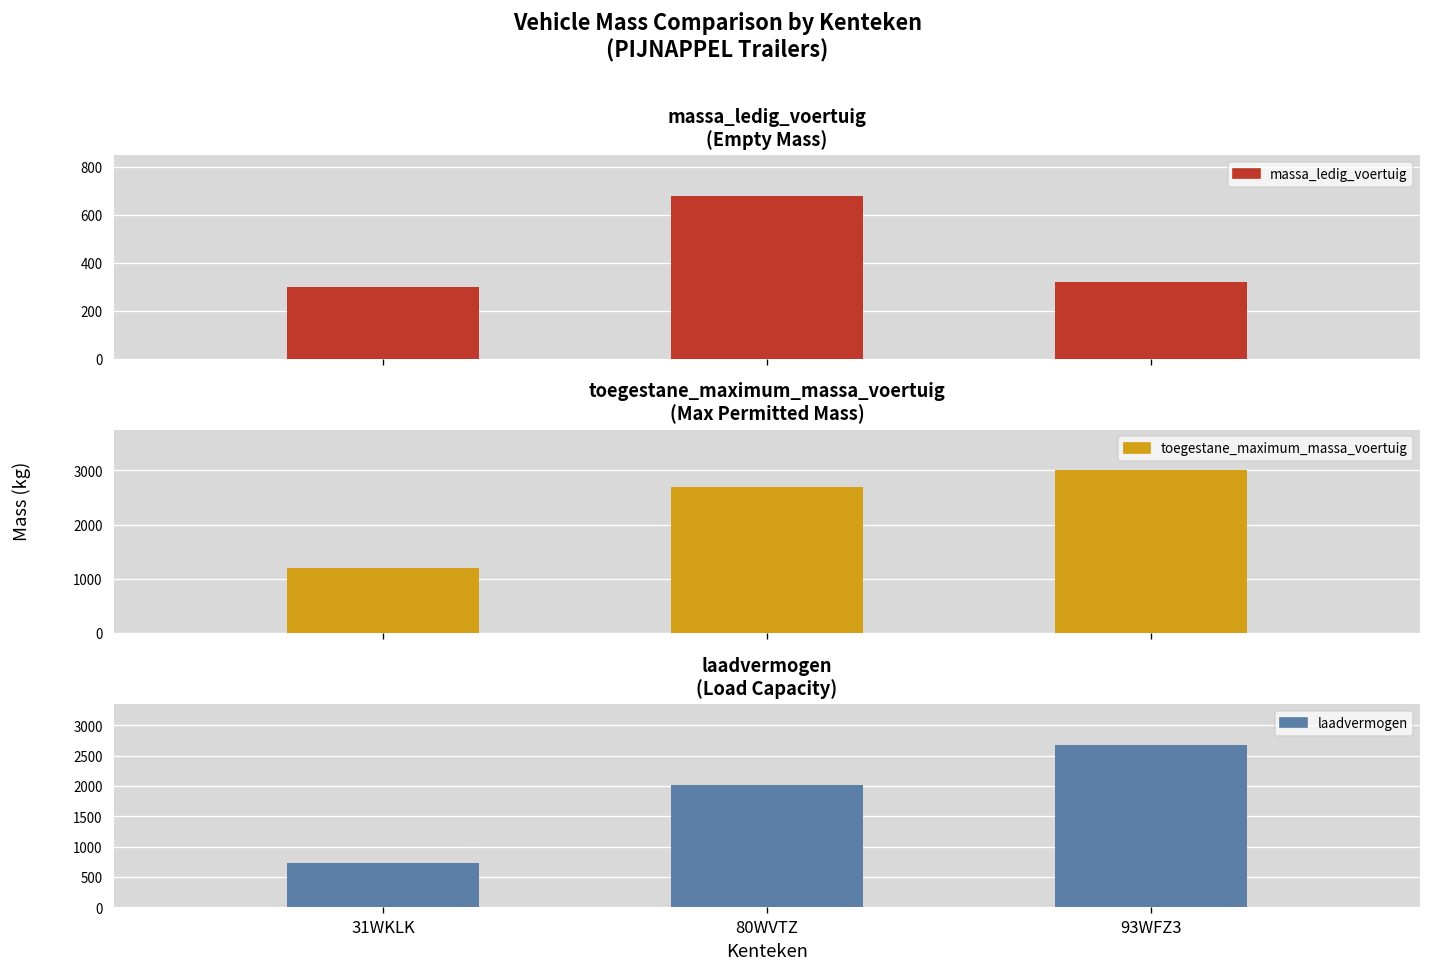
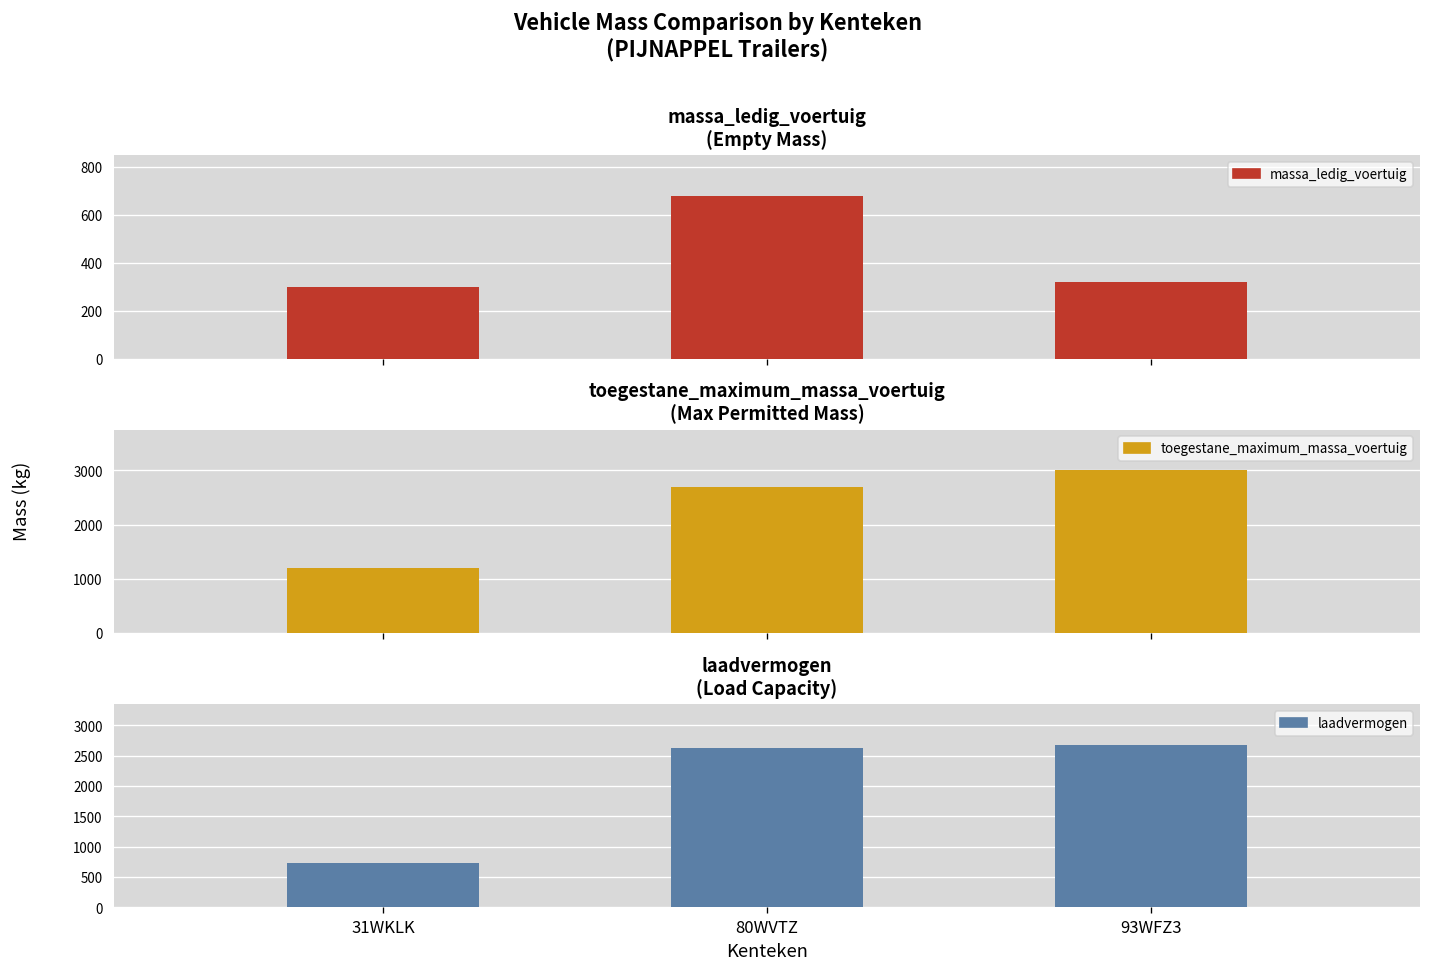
laadvermogen (Load Capacity), 80WVTZ: 2000 -> 2600
